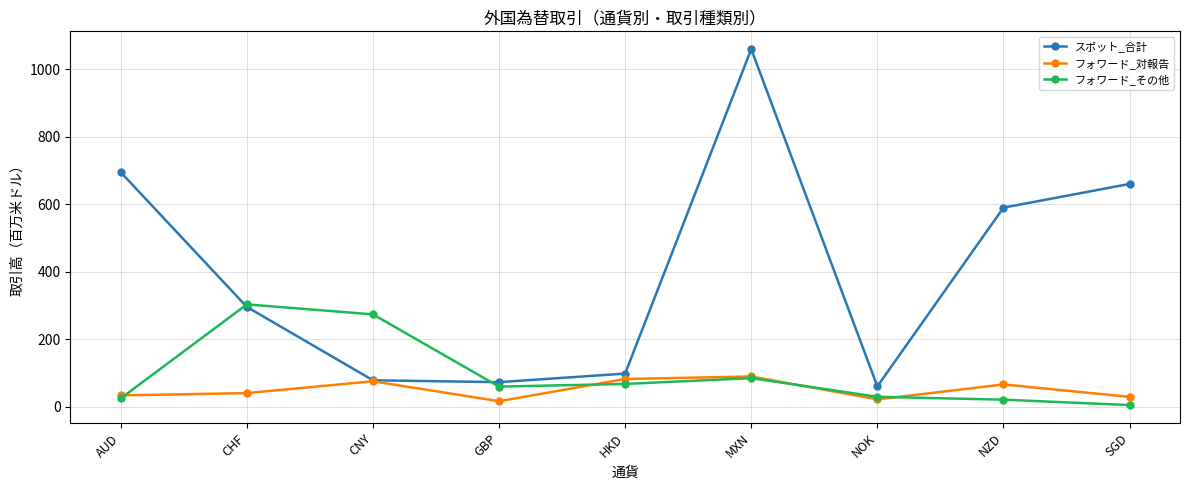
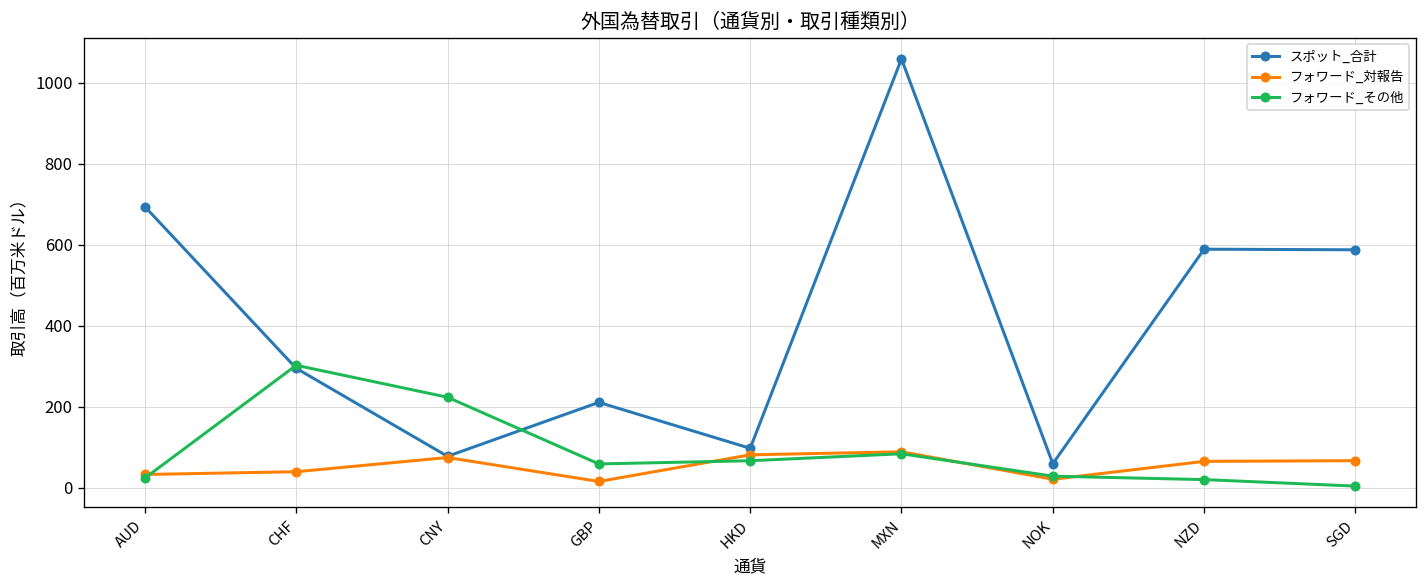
フォワード_その他, CNY: 270 -> 220
スポット_合計, GBP: 70 -> 210
スポット_合計, SGD: 660 -> 590
フォワード_対報告, SGD: 30 -> 70
